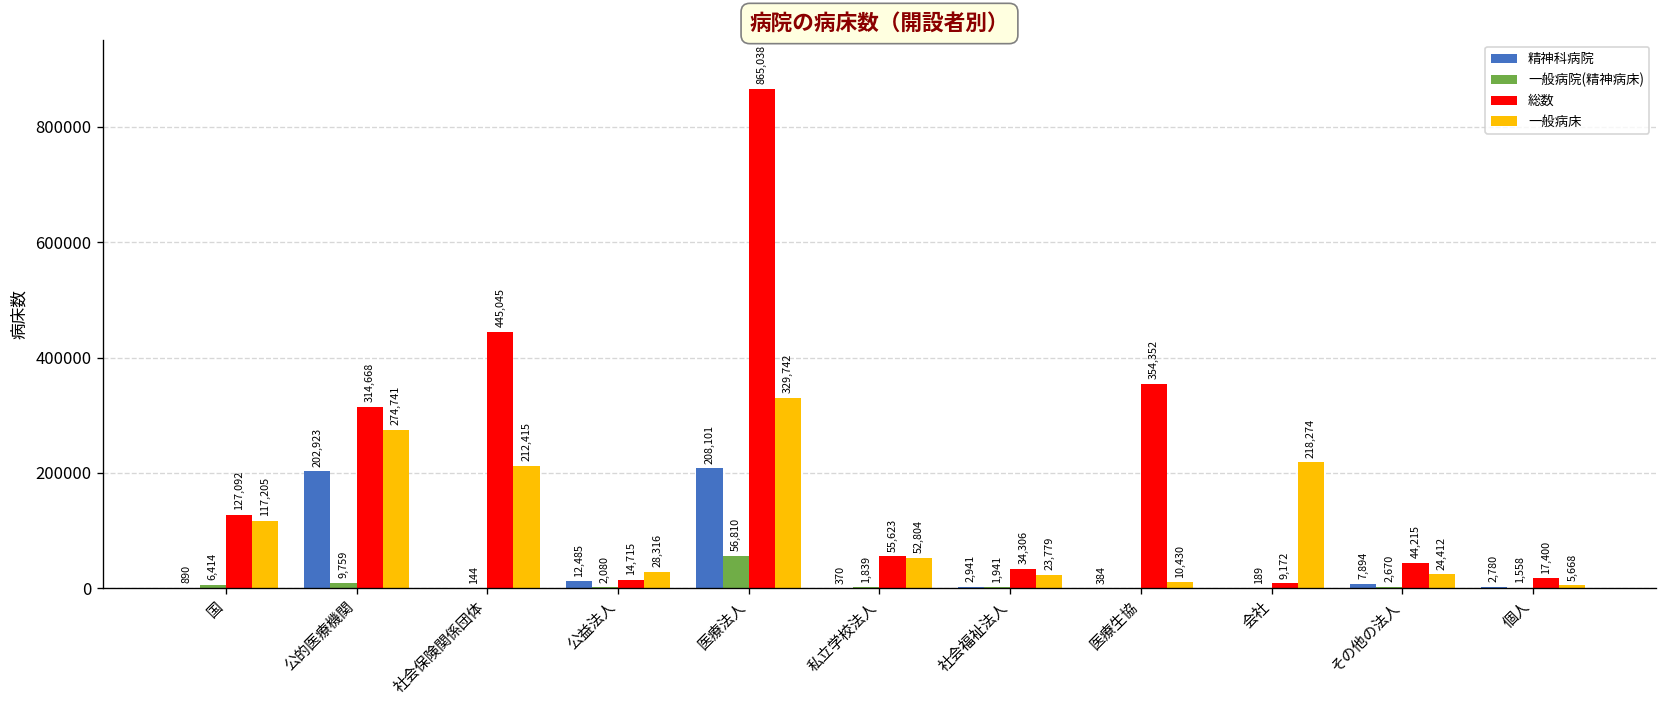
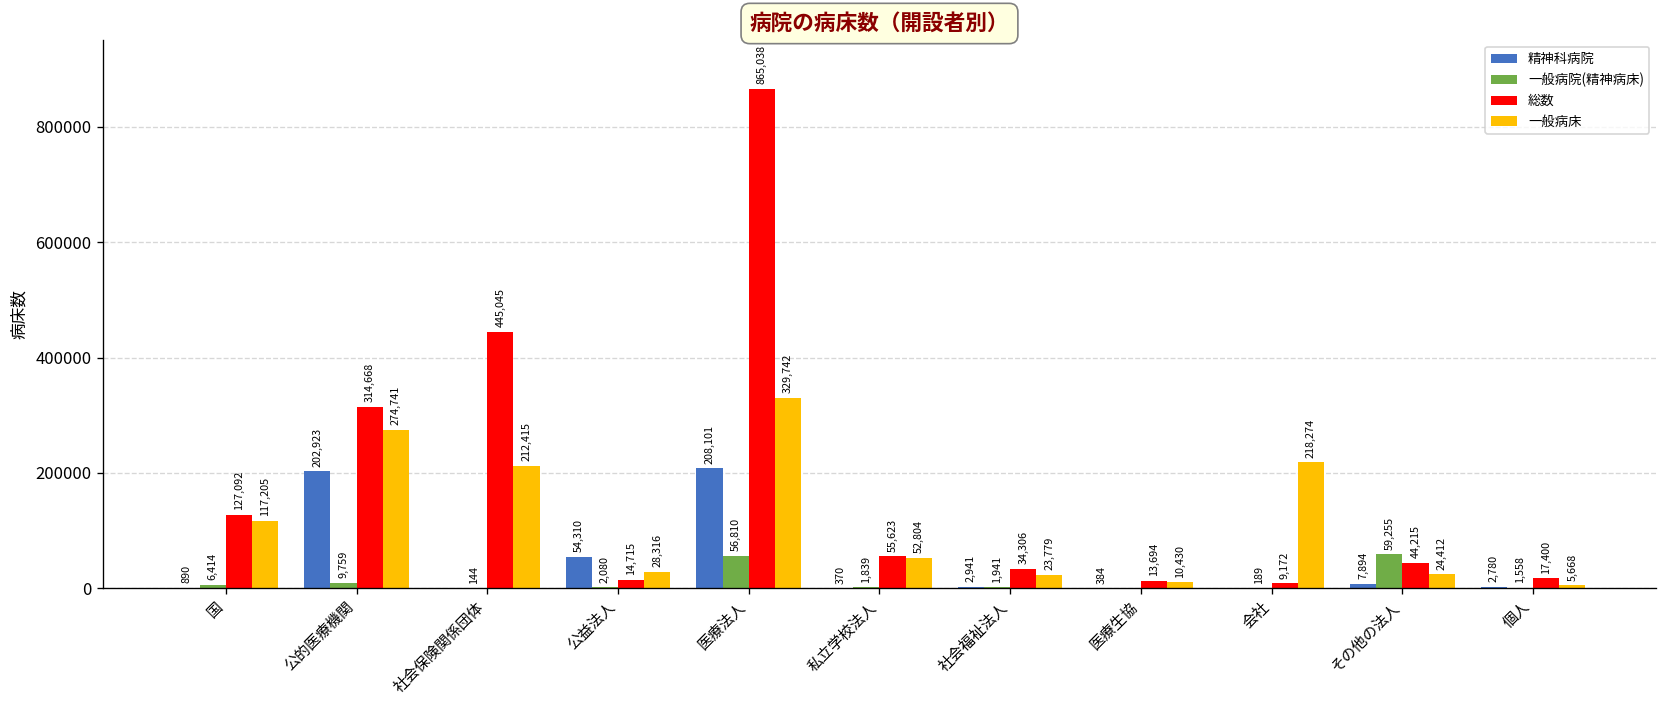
精神科病院, 公益法人: 12,485 -> 54,310
総数, 医療生協: 354,352 -> 13,694
一般病院(精神病床), その他の法人: 2,670 -> 59,255
